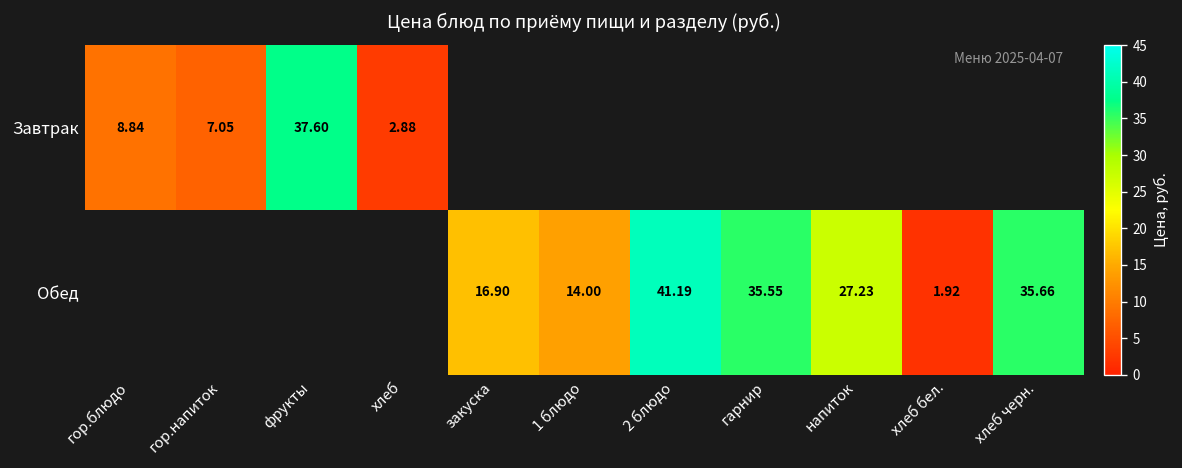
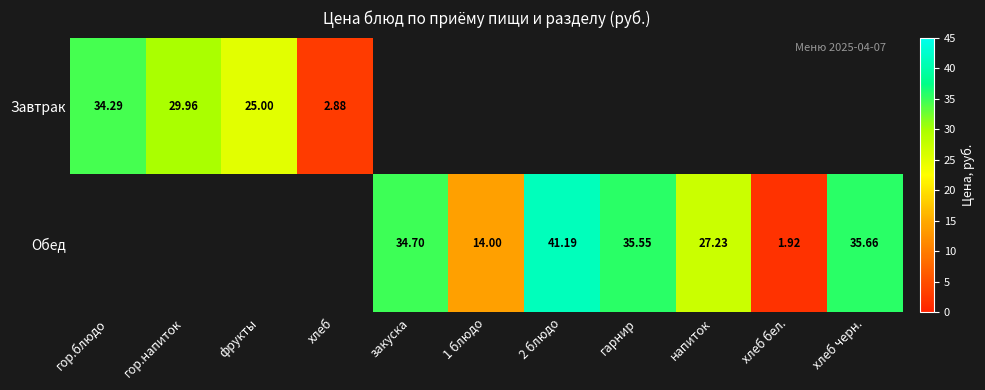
Завтрак, гор.блюдо: 8.84 -> 34.29
Завтрак, гор.напиток: 7.05 -> 29.96
Завтрак, фрукты: 37.60 -> 25.00
Обед, закуска: 16.90 -> 34.70
